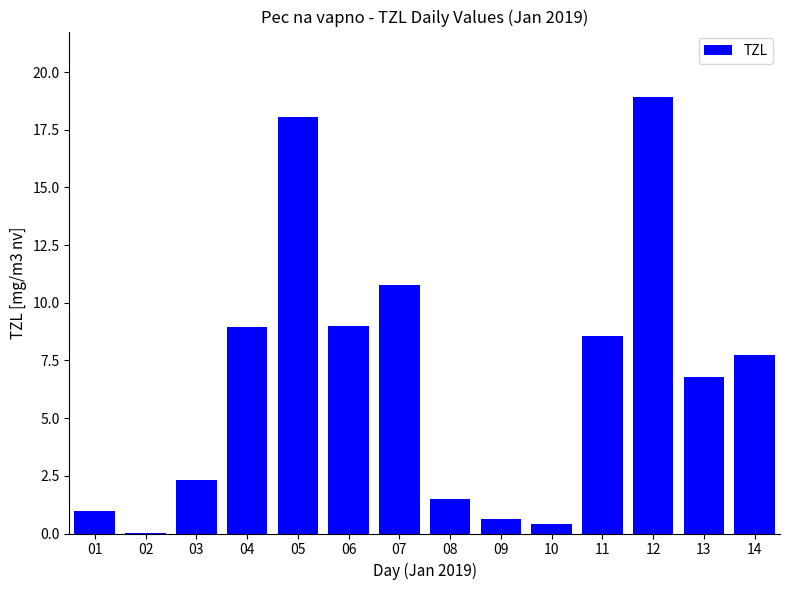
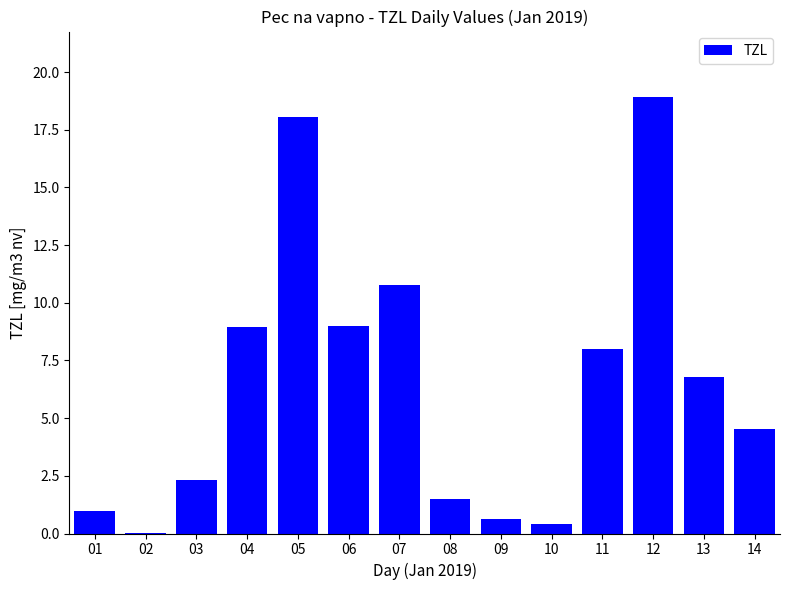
11: 8.6 -> 8.0
14: 7.7 -> 4.5
